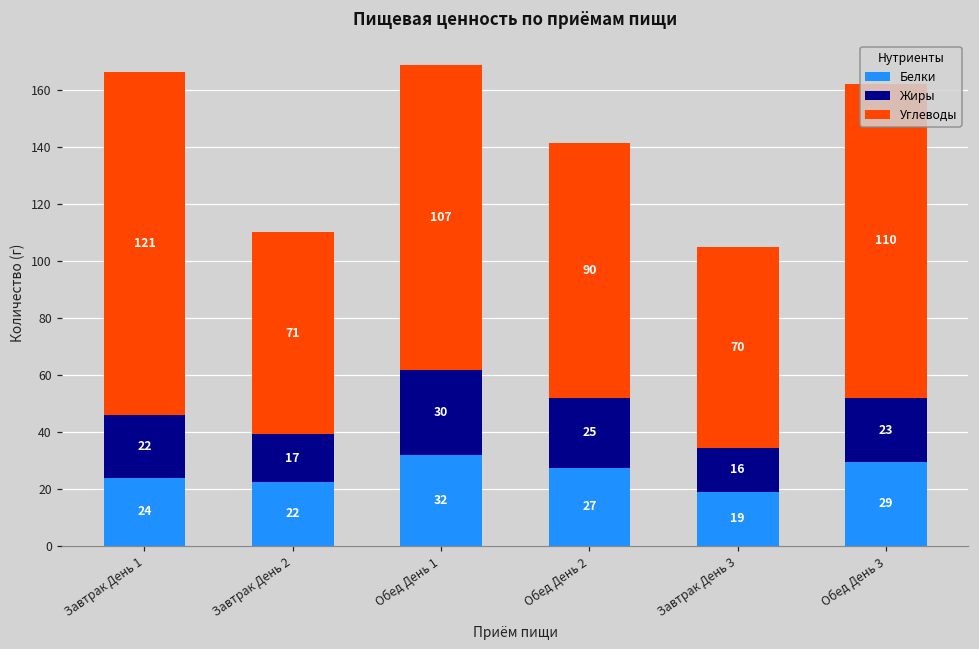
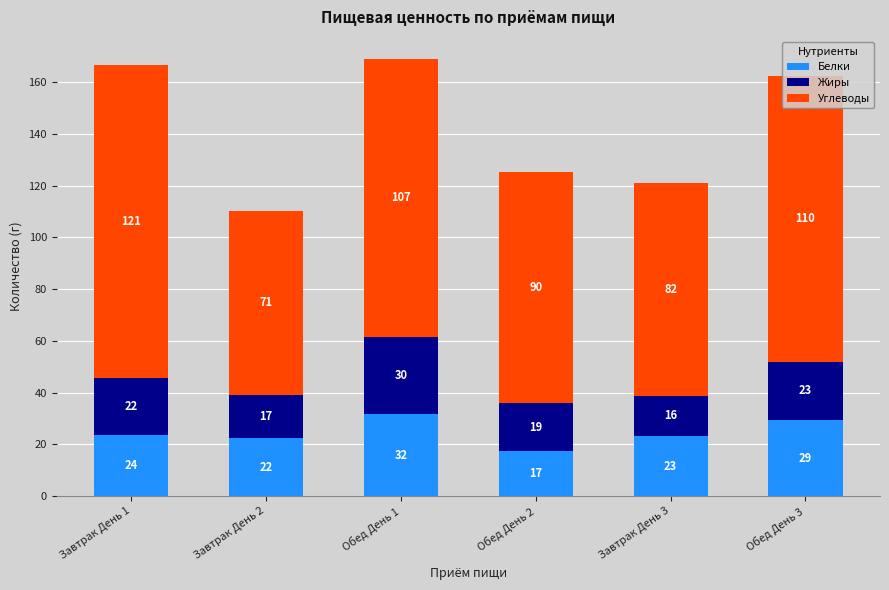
Белки, Обед День 2: 27 -> 17
Жиры, Обед День 2: 25 -> 19
Белки, Завтрак День 3: 19 -> 23
Углеводы, Завтрак День 3: 70 -> 82
